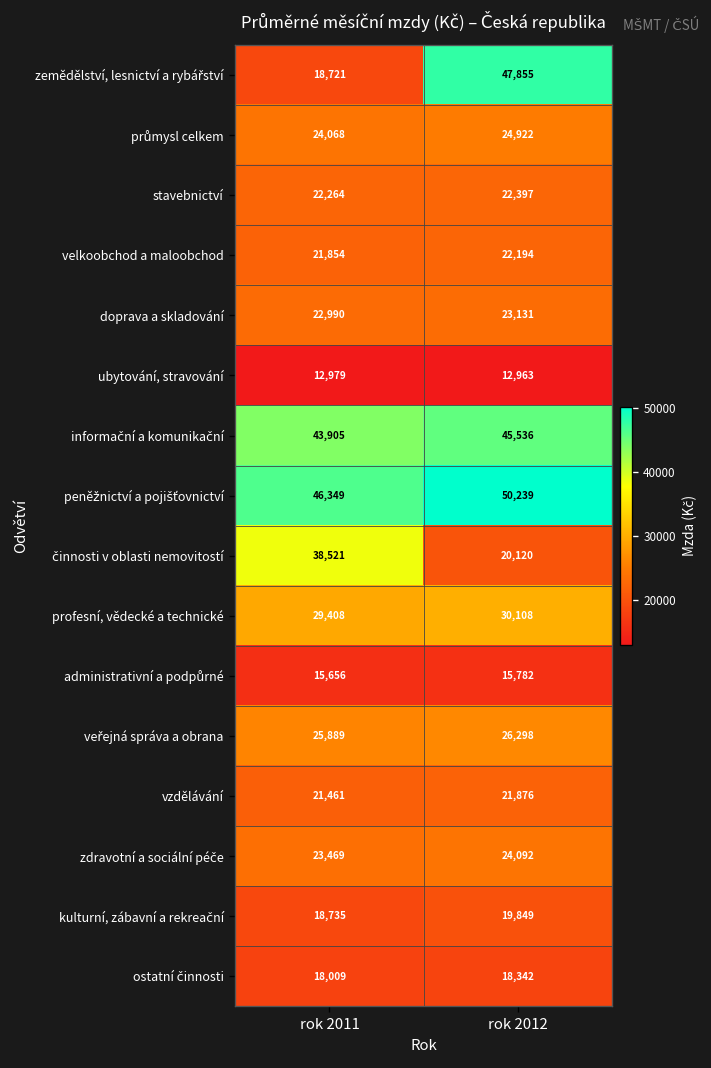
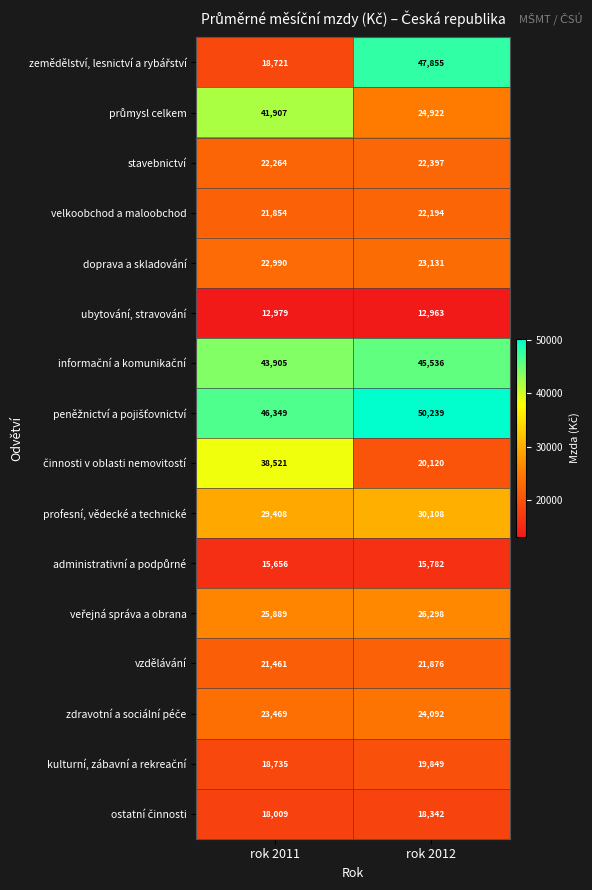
průmysl celkem, rok 2011: 24,068 -> 41,907
